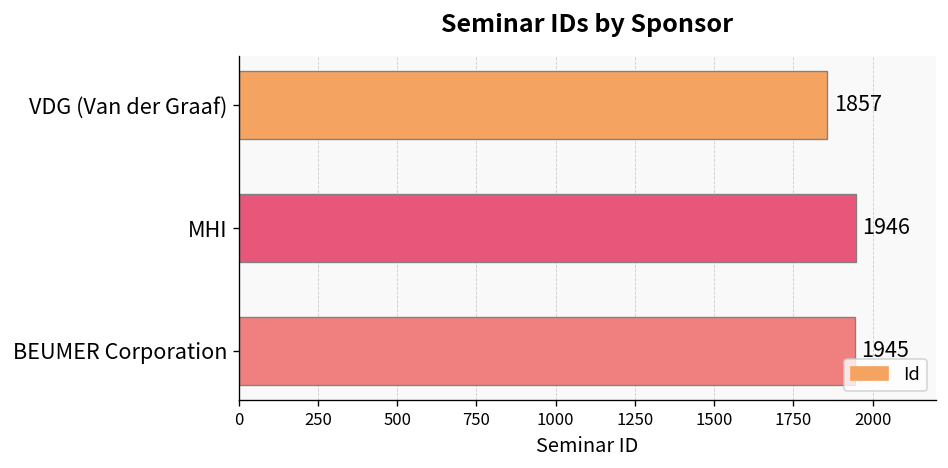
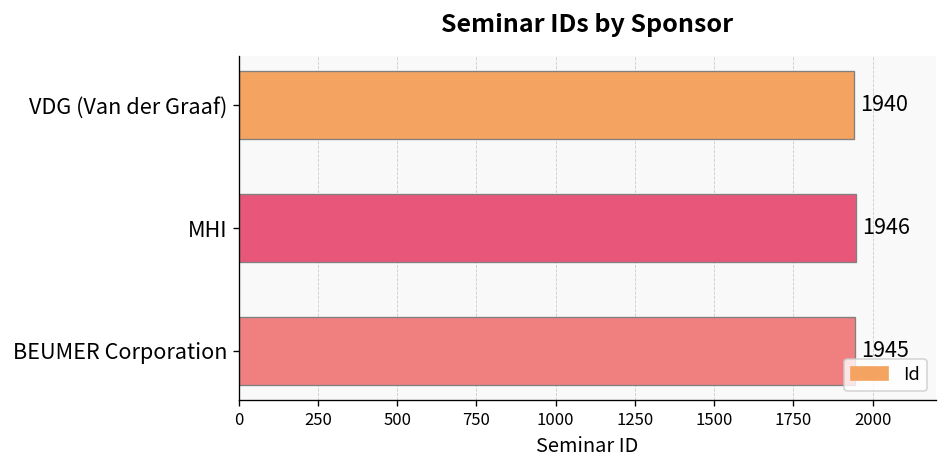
VDG (Van der Graaf): 1857 -> 1940
